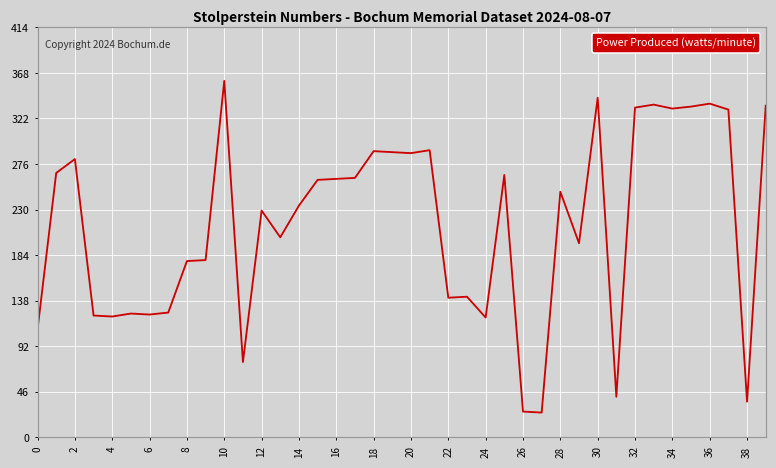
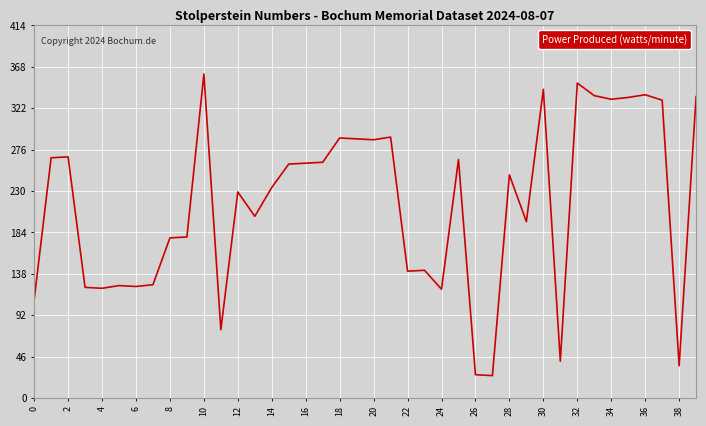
2: 280 -> 270
32: 330 -> 350
